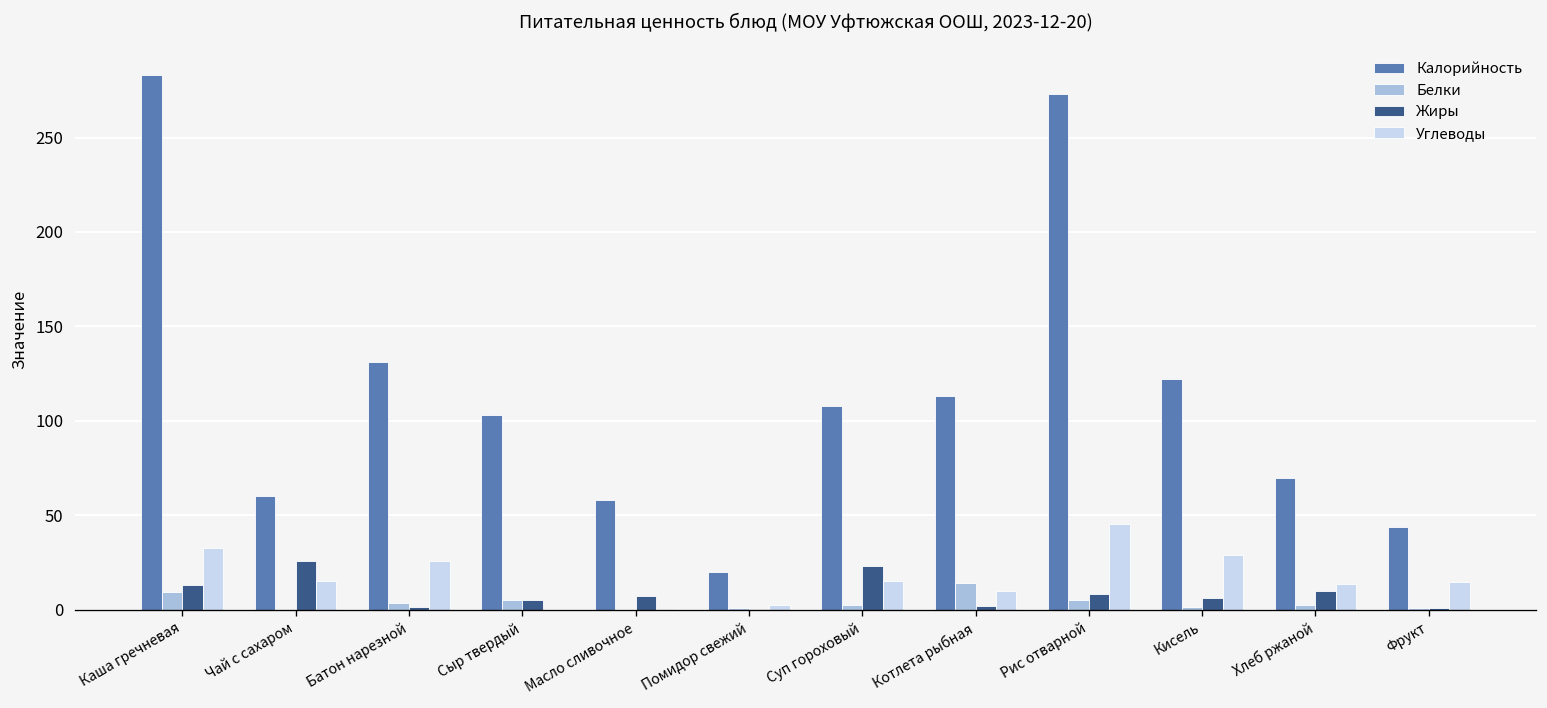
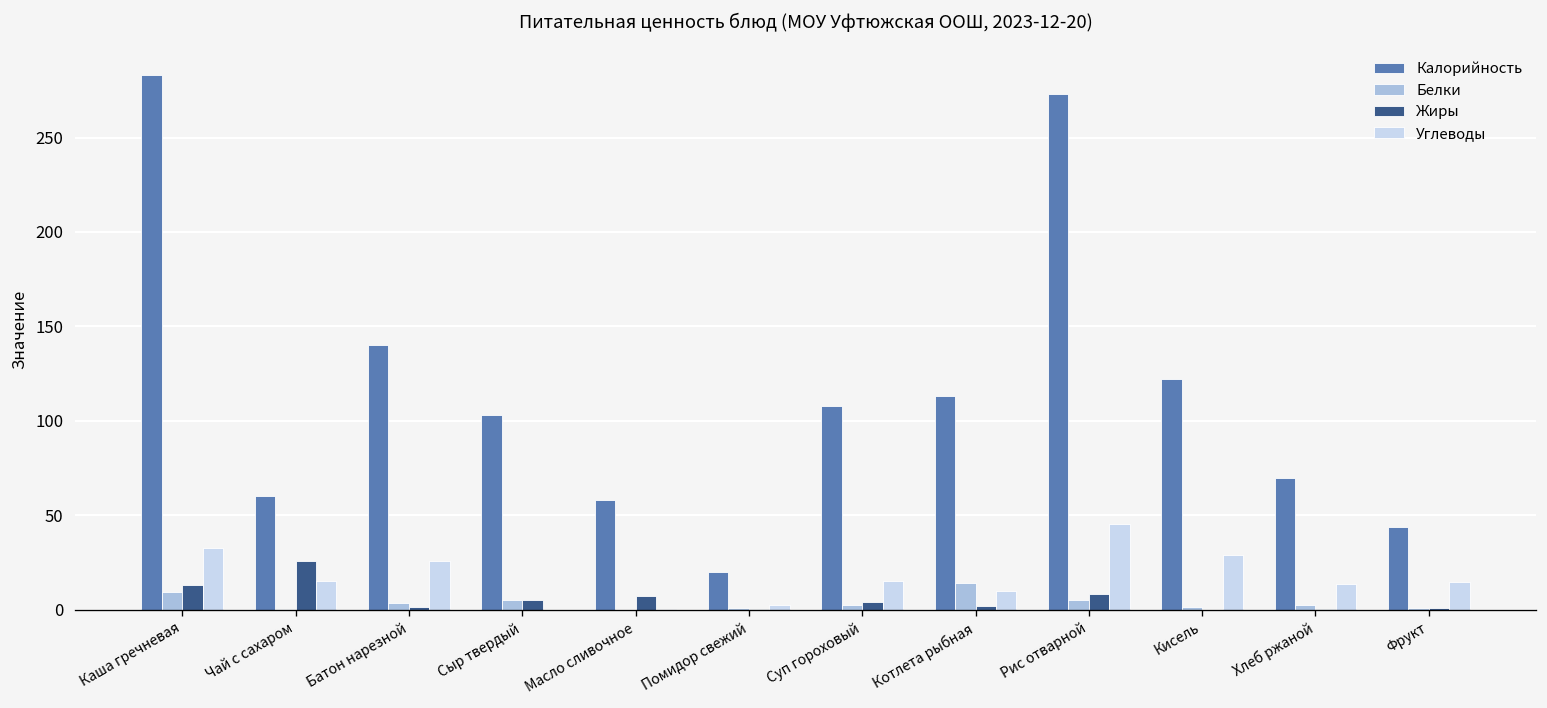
Калорийность, Батон нарезной: 131 -> 140
Жиры, Суп гороховый: 23 -> 4
Жиры, Кисель: 6 -> 0
Жиры, Хлеб ржаной: 10 -> 0
